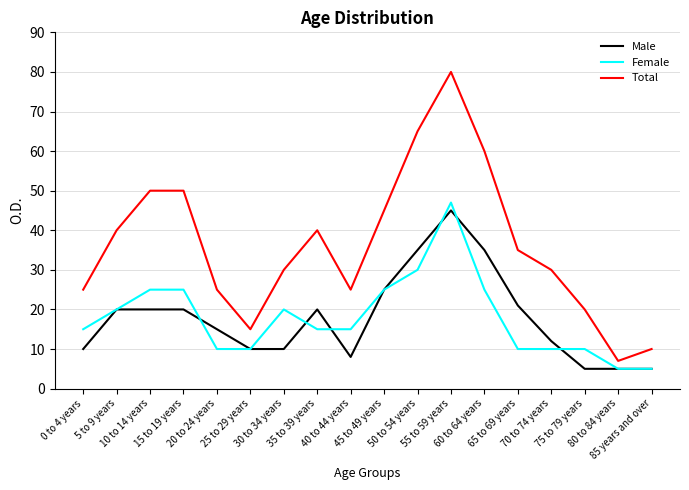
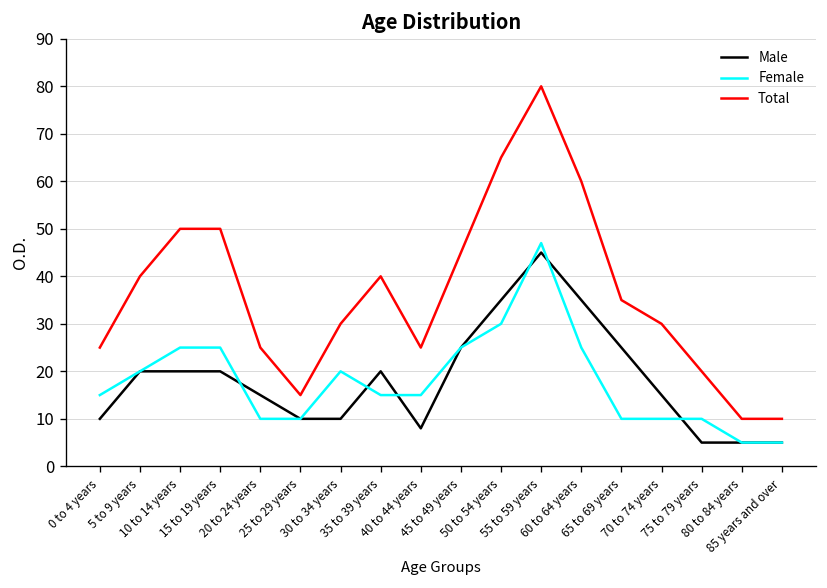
Male, 65 to 69 years: 21 -> 25
Male, 70 to 74 years: 12 -> 15
Total, 80 to 84 years: 7 -> 10
